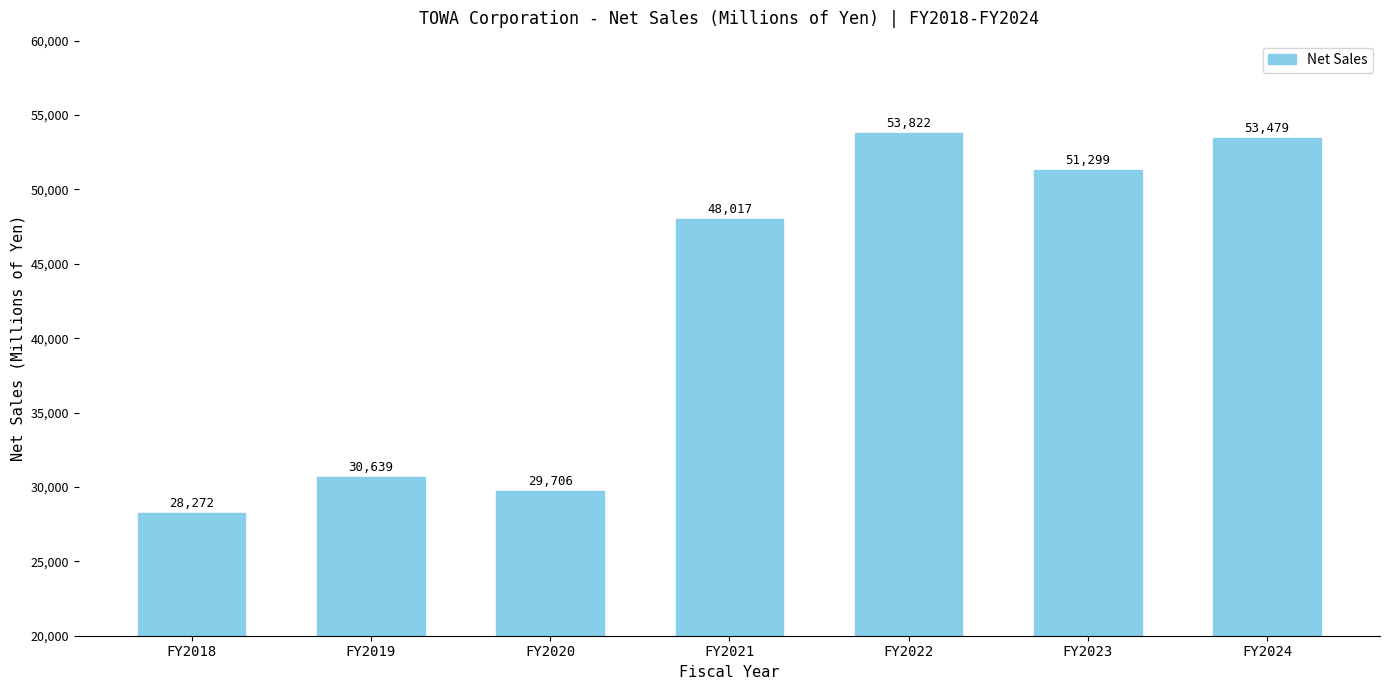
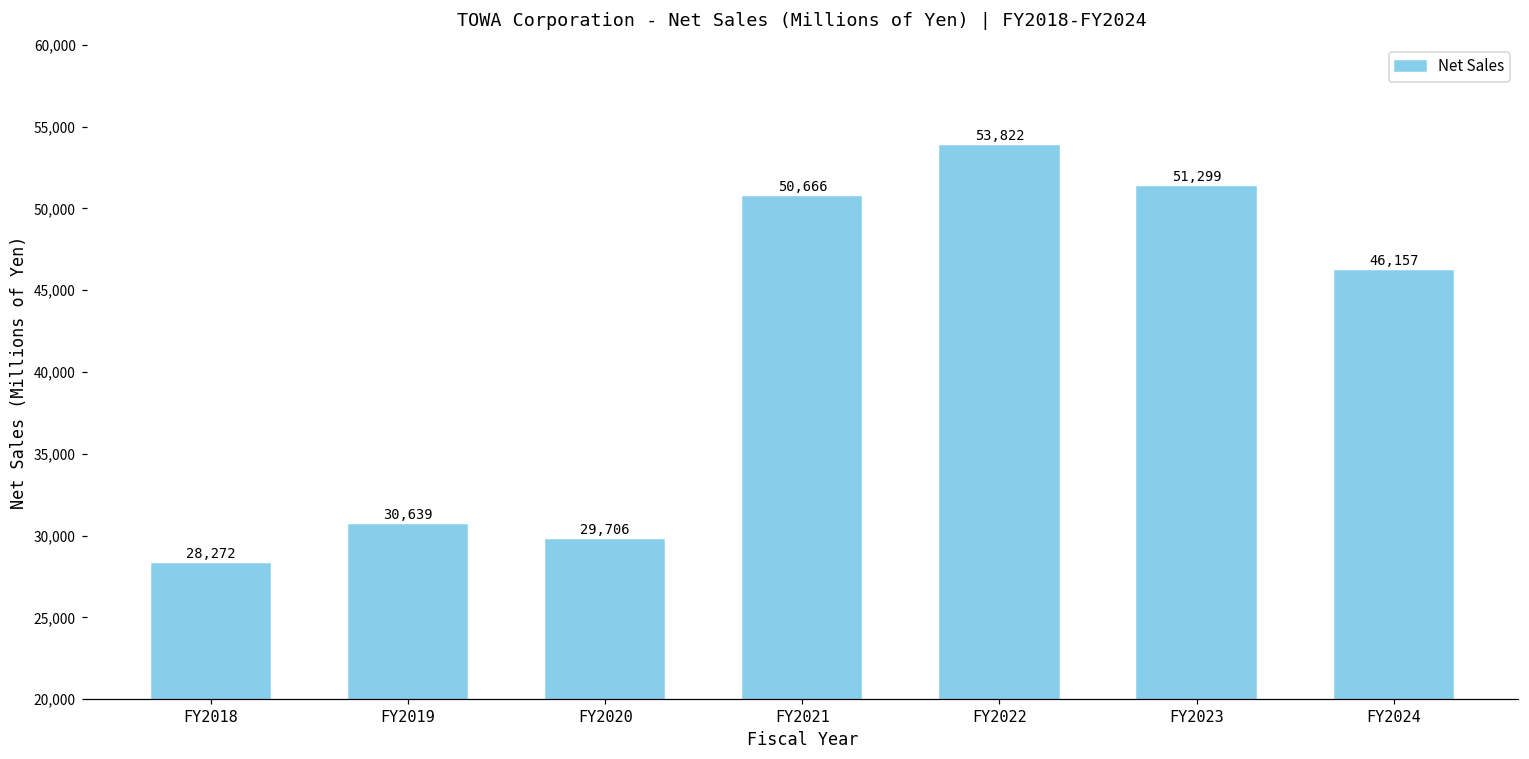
FY2021: 48,017 -> 50,666
FY2024: 53,479 -> 46,157
